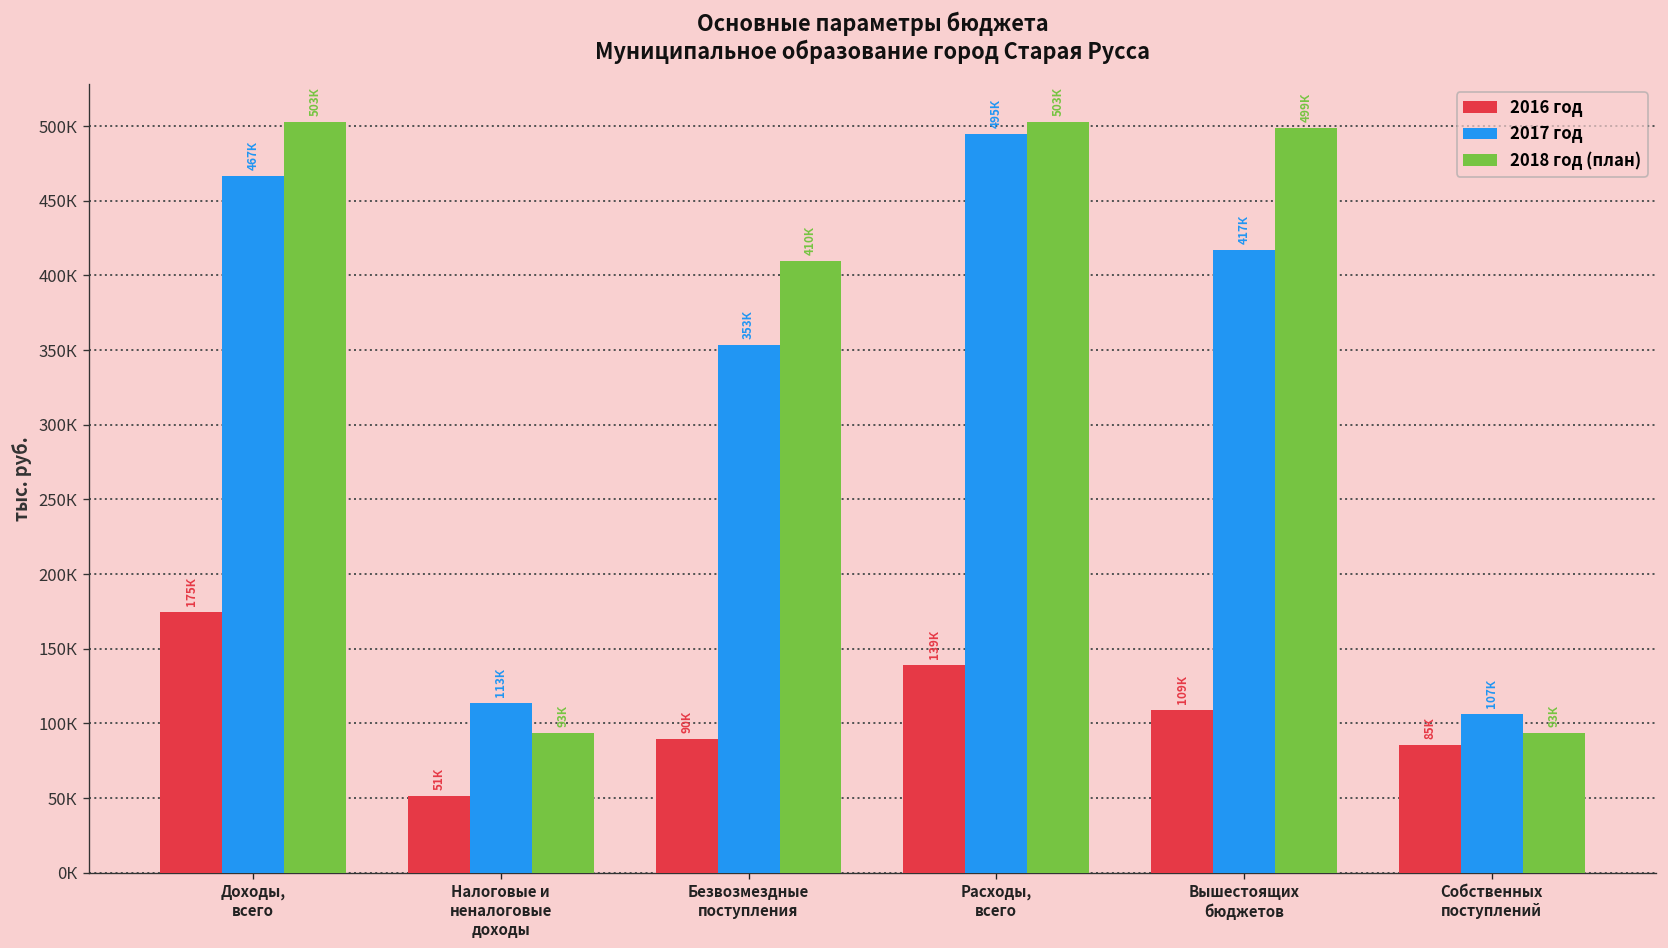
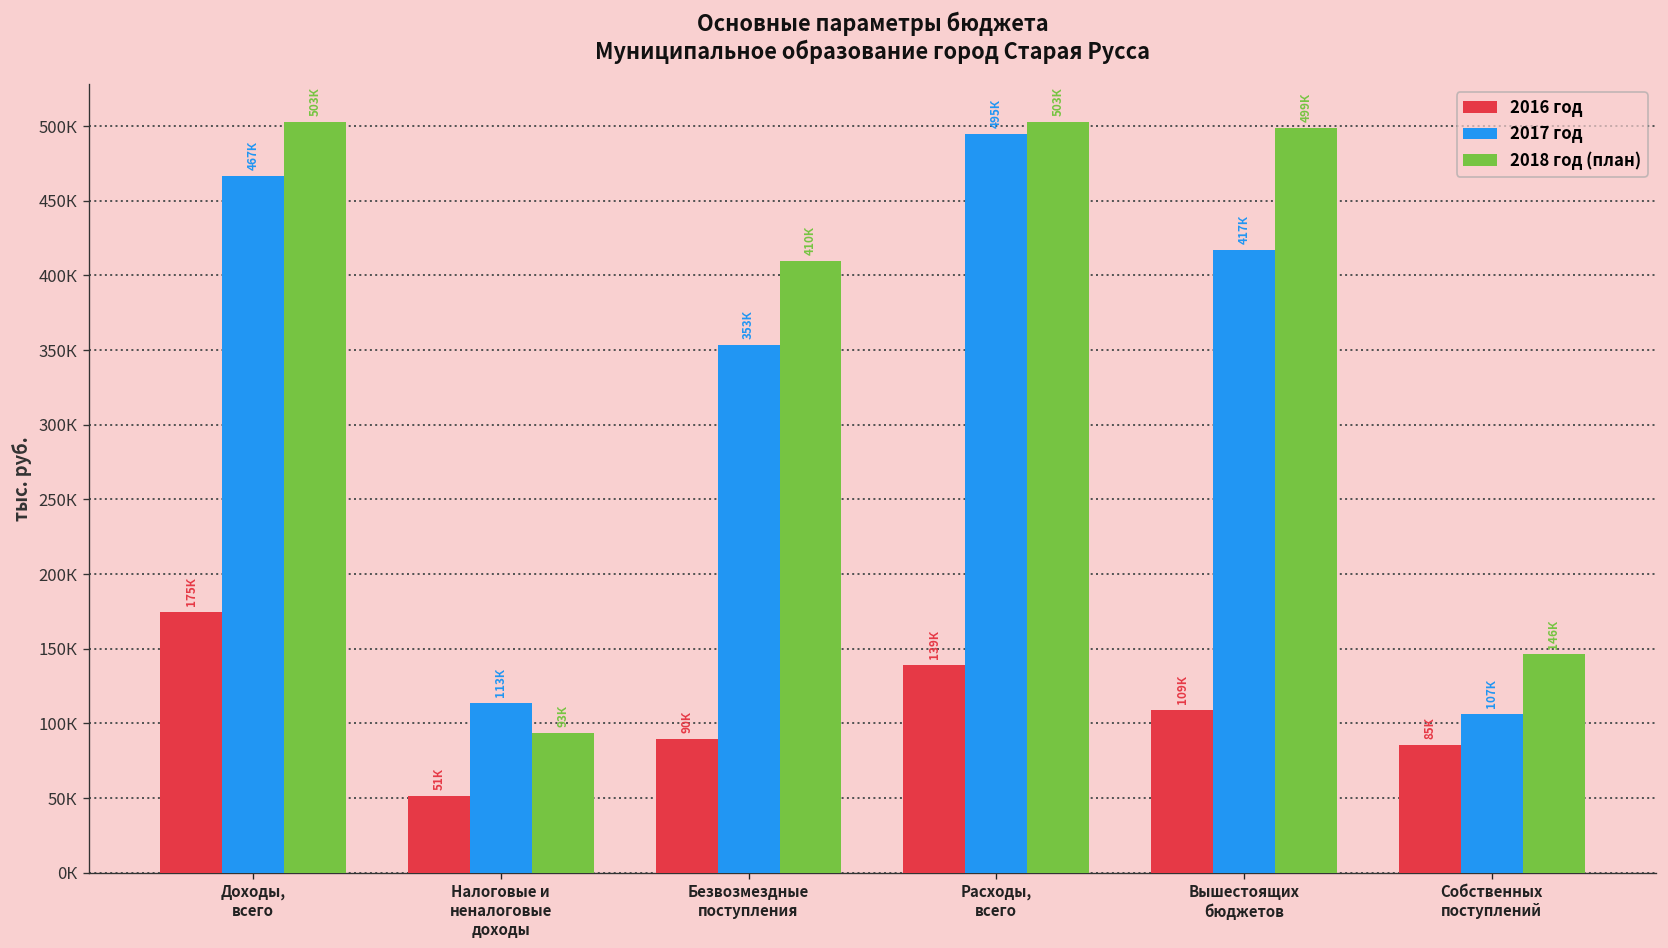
2018 год (план), Собственных поступлений: 93К -> 146К
